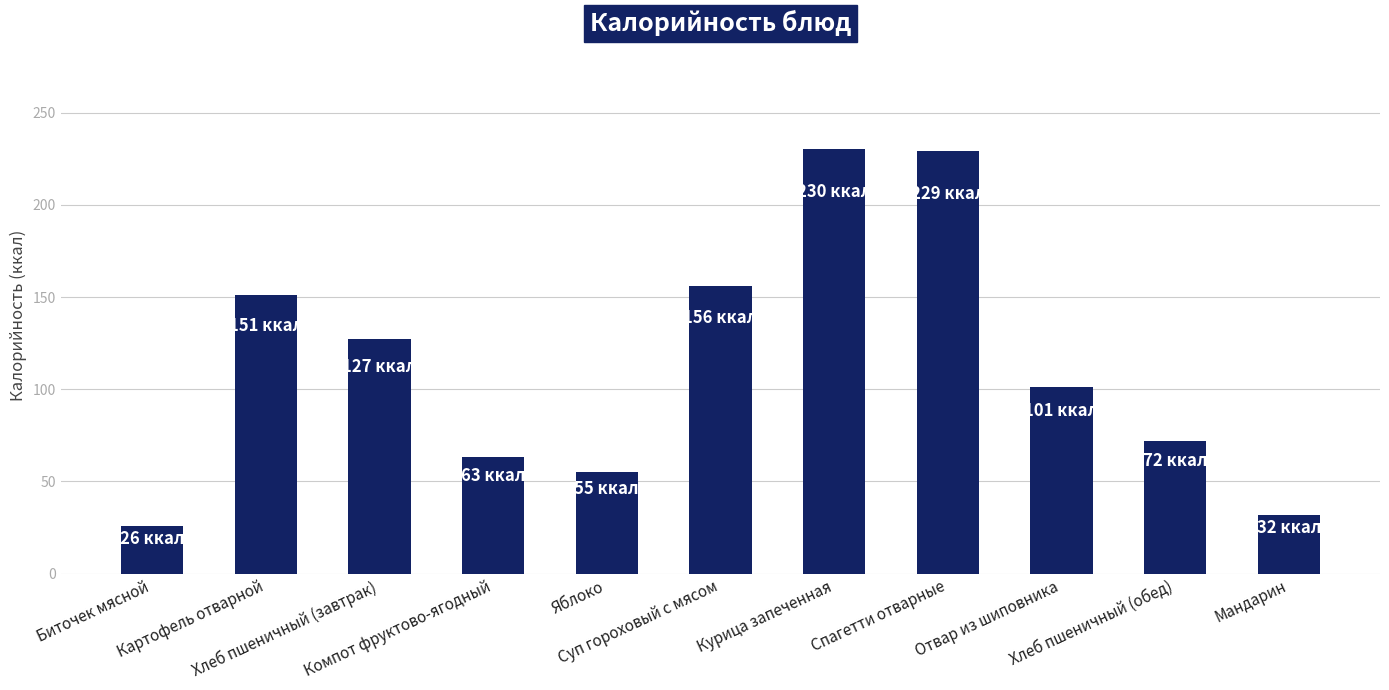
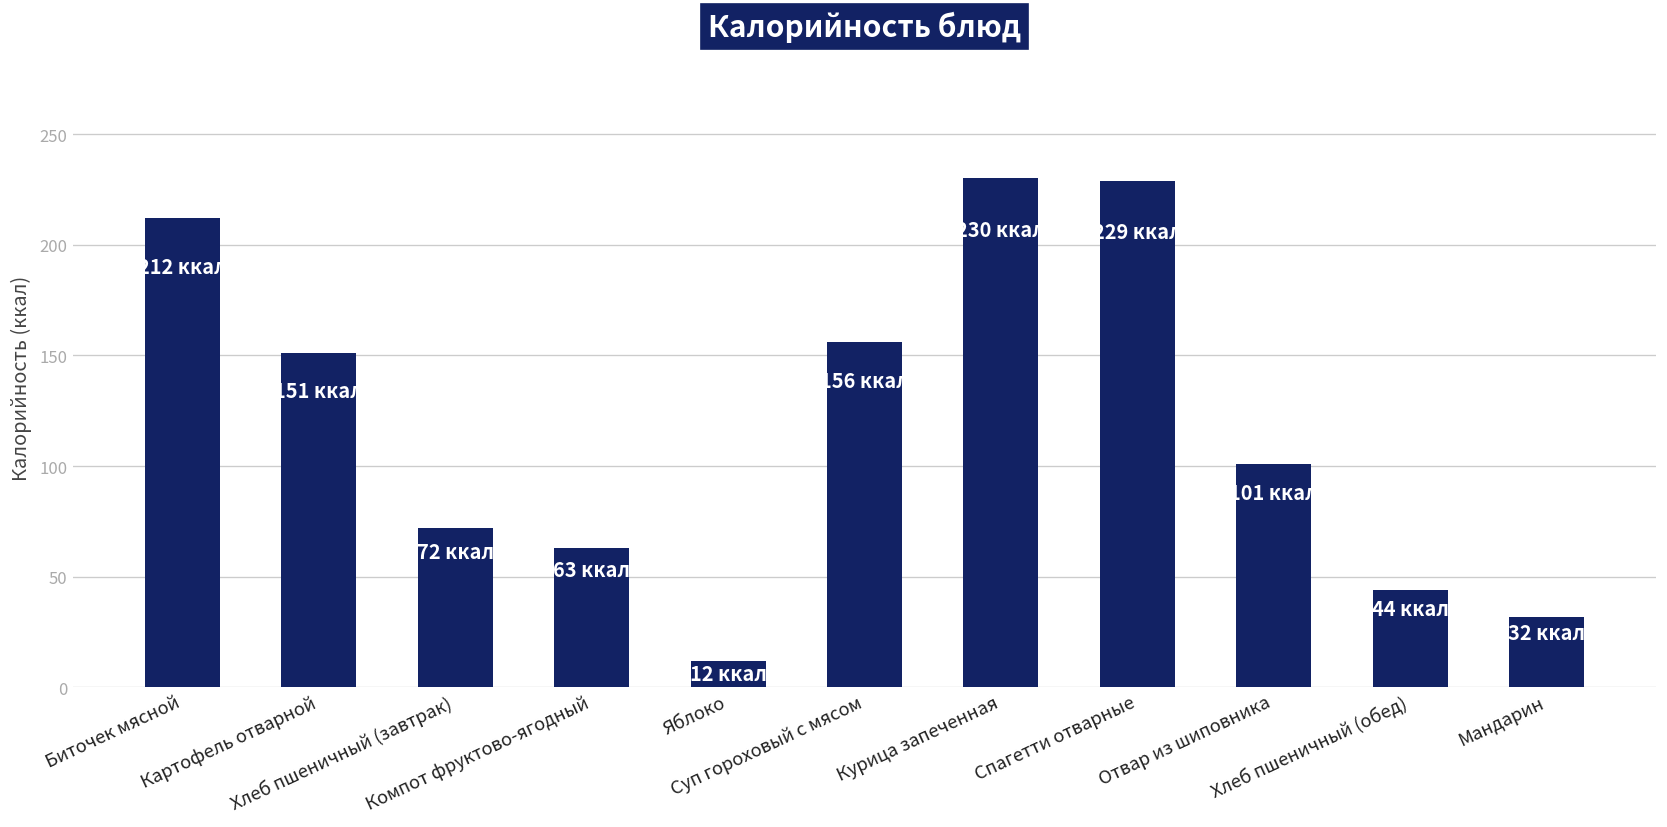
Биточек мясной: 26 -> 212
Хлеб пшеничный (завтрак): 127 -> 72
Яблоко: 55 -> 12
Хлеб пшеничный (обед): 72 -> 44
